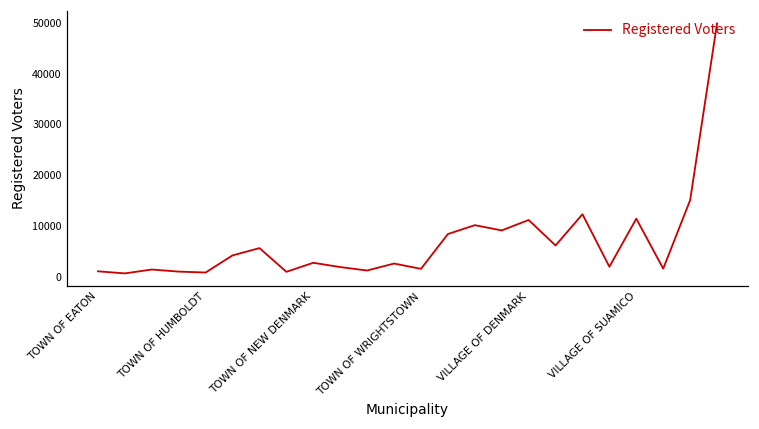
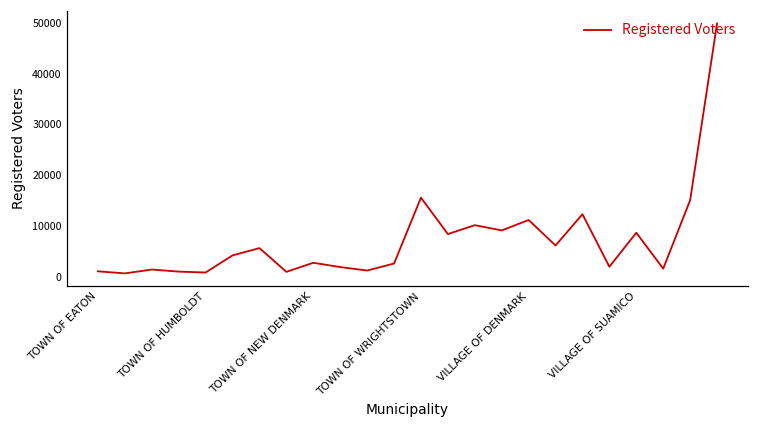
TOWN OF WRIGHTSTOWN: 2000 -> 16000
VILLAGE OF SUAMICO: 11000 -> 9000
